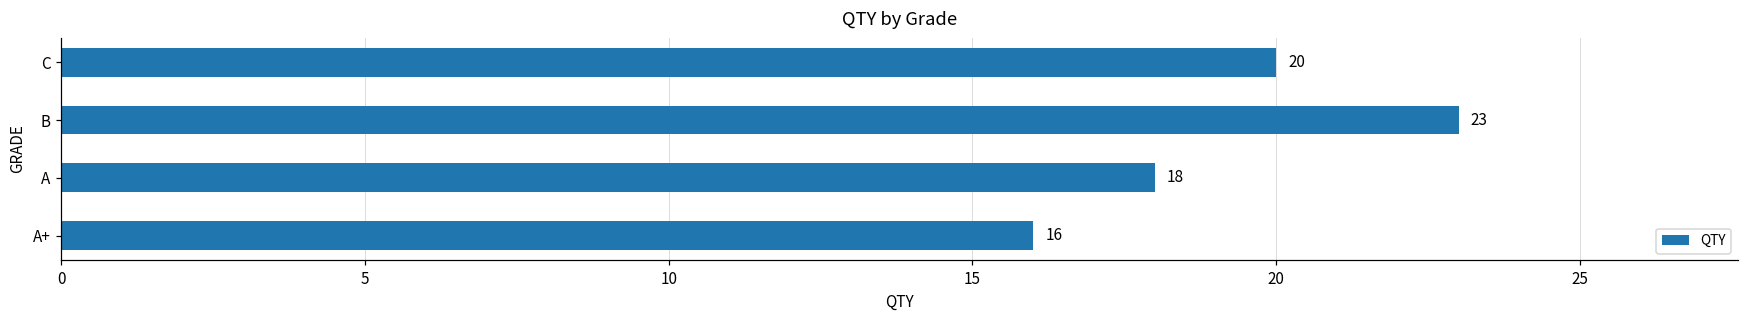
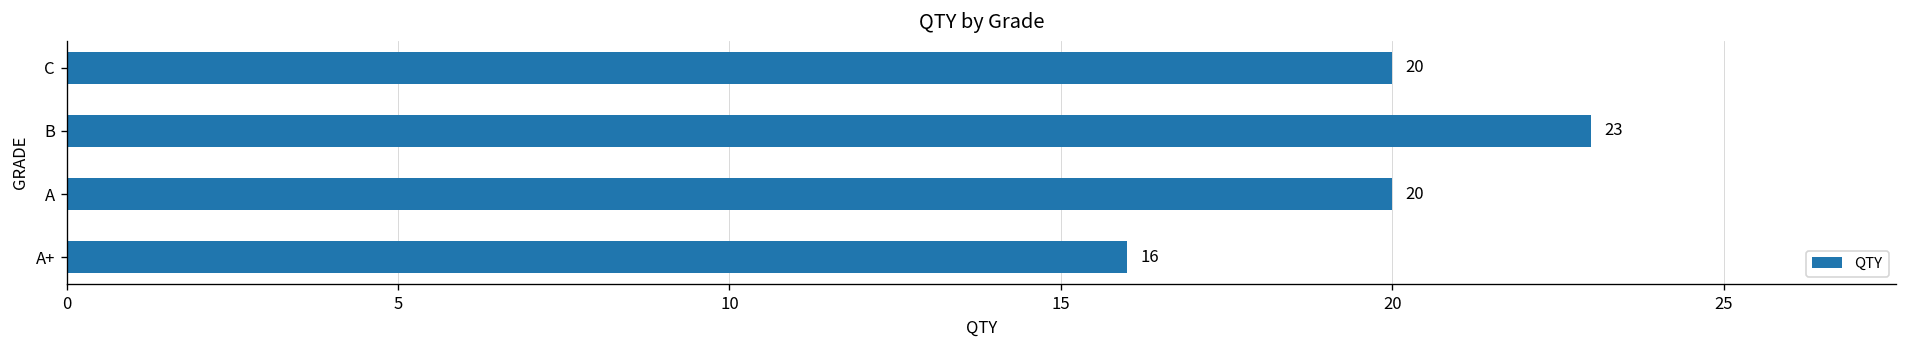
A: 18 -> 20
